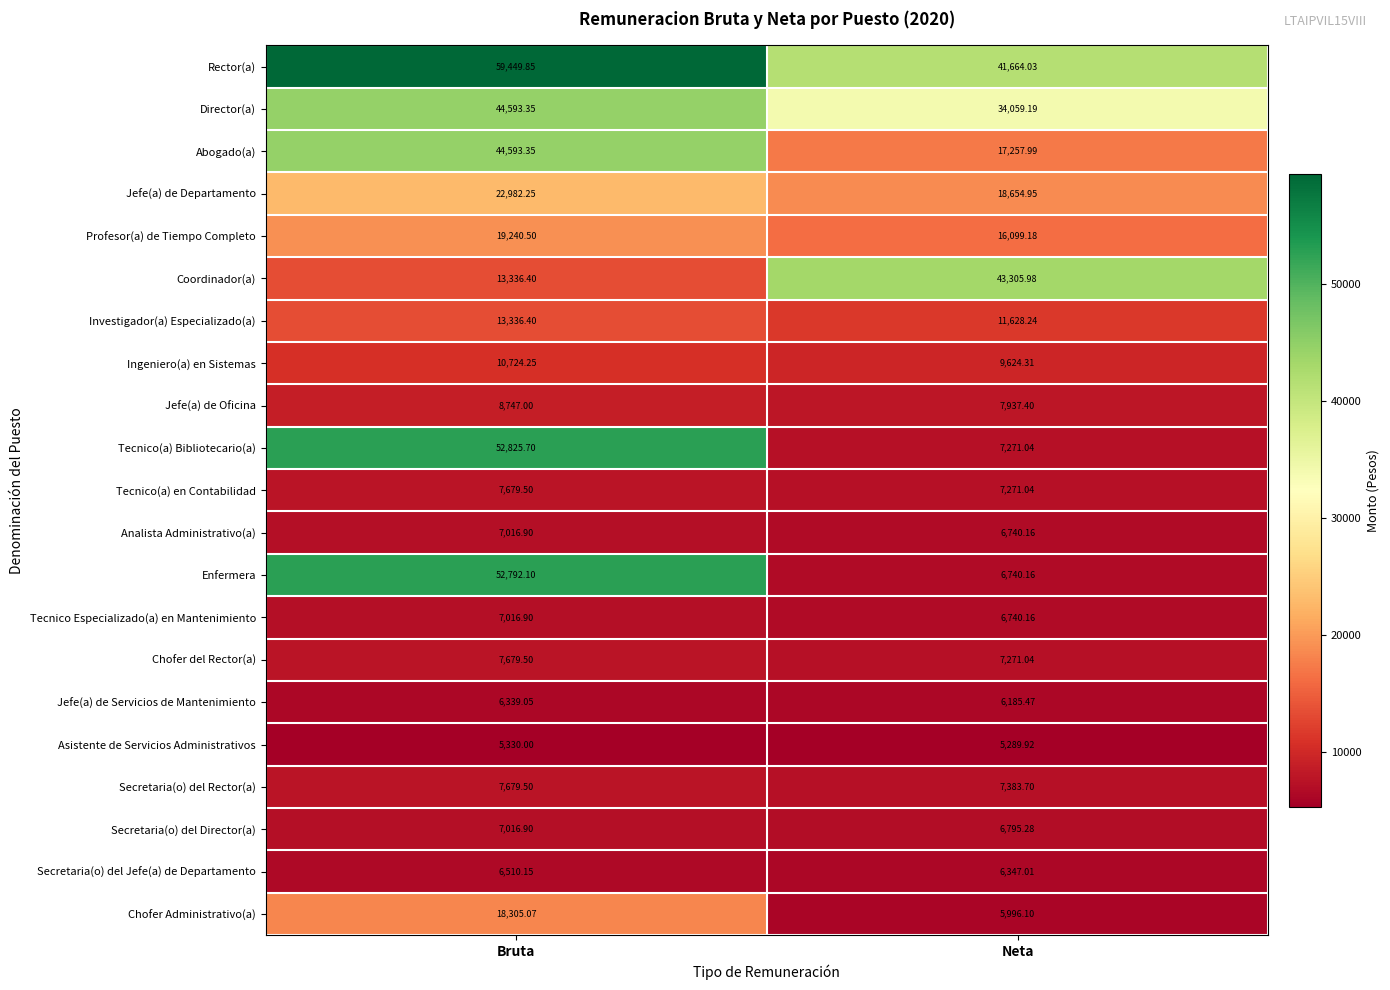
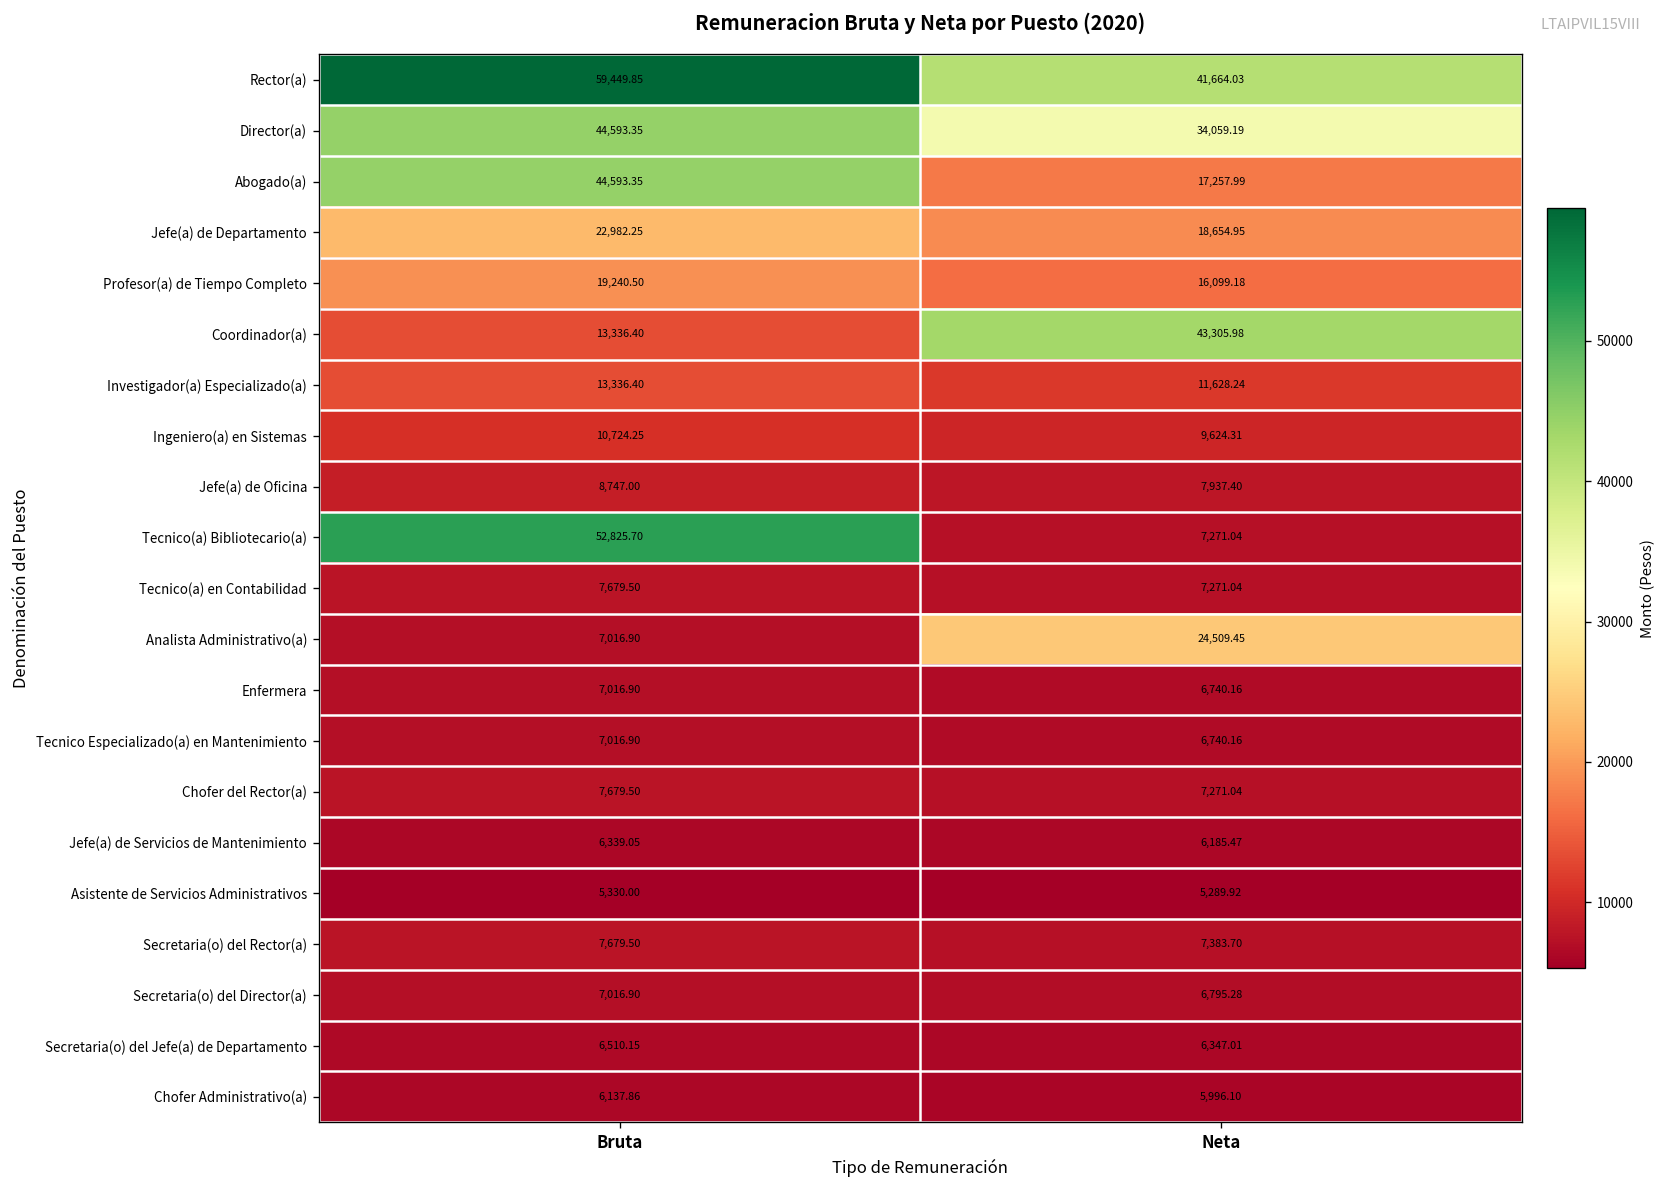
Analista Administrativo(a), Neta: 6,740.16 -> 24,509.45
Enfermera, Bruta: 52,792.10 -> 7,016.90
Chofer Administrativo(a), Bruta: 18,305.07 -> 6,137.86
